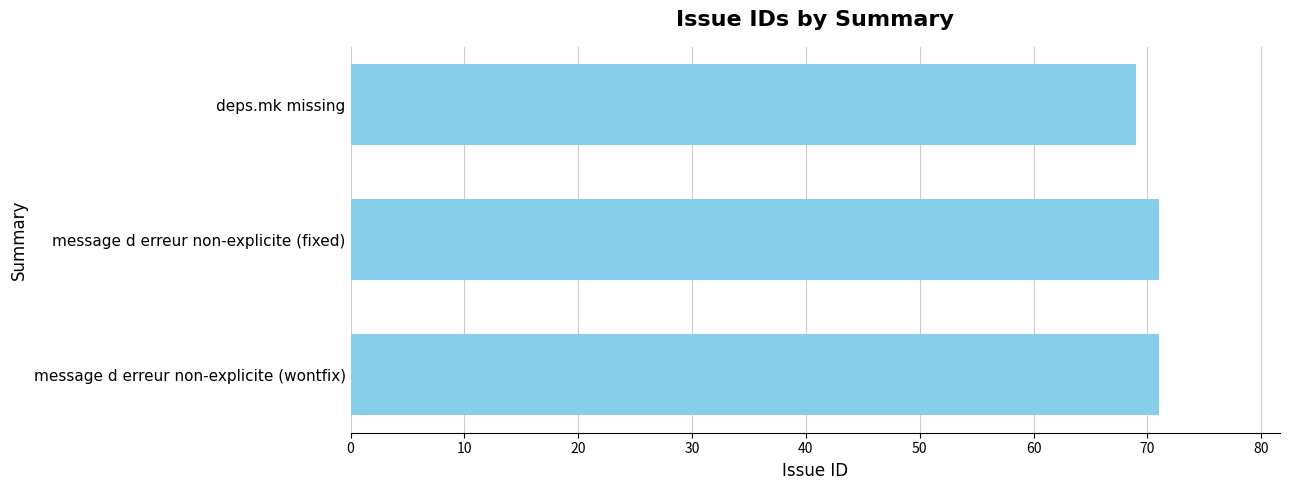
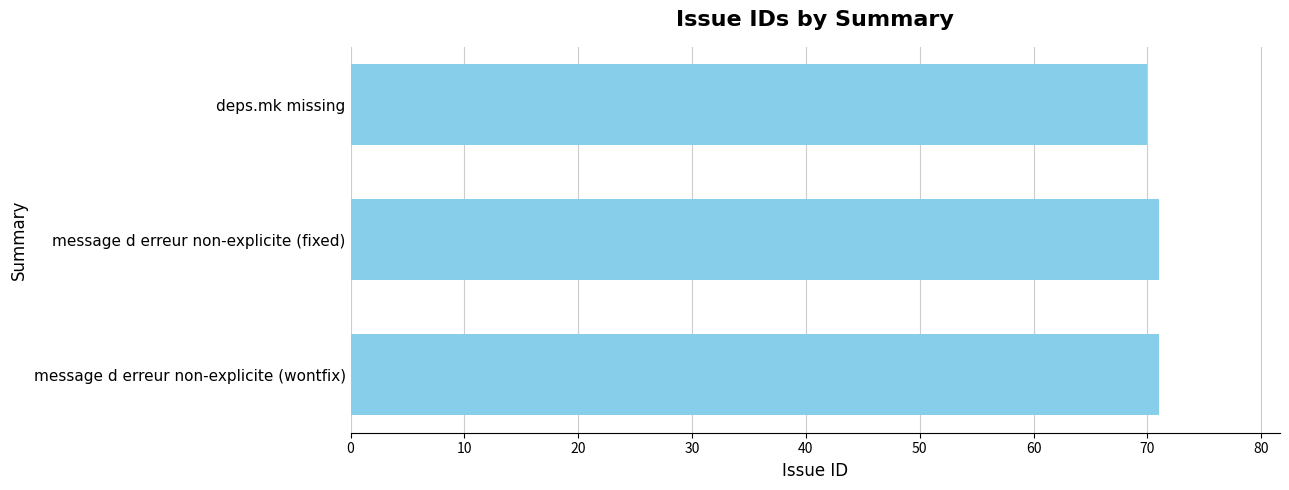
deps.mk missing: 69 -> 70
